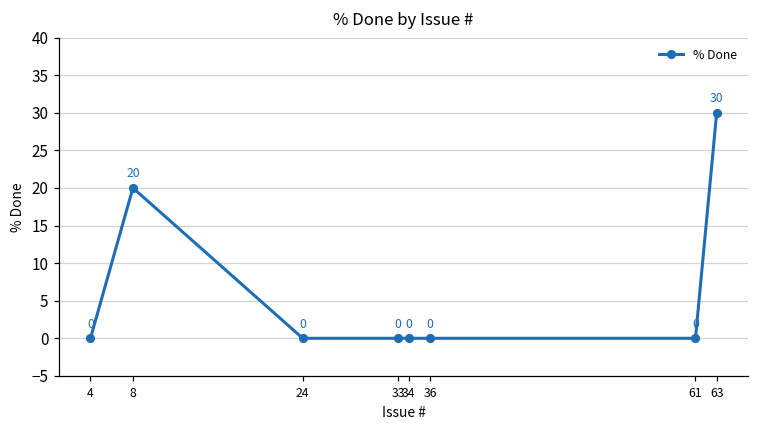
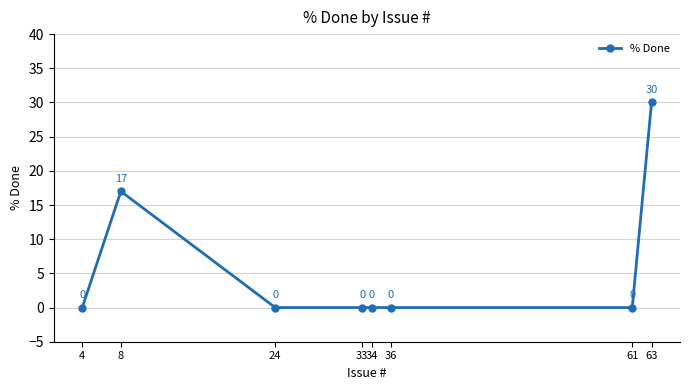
8: 20 -> 17
